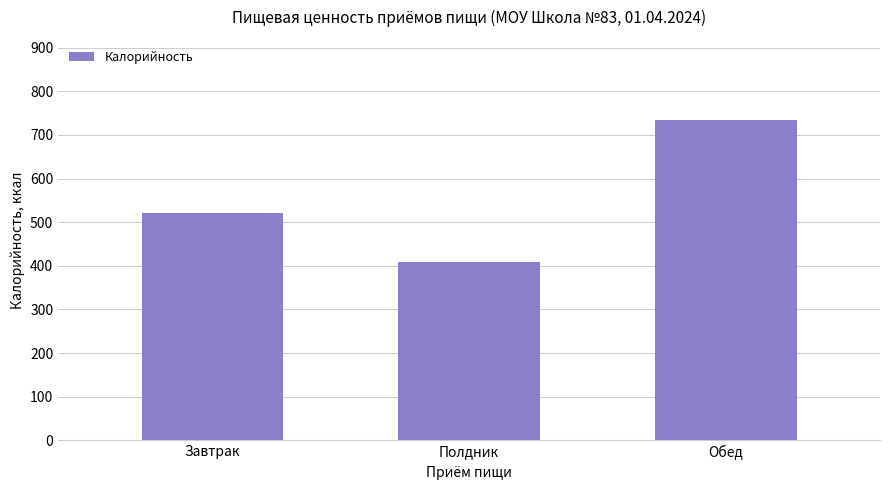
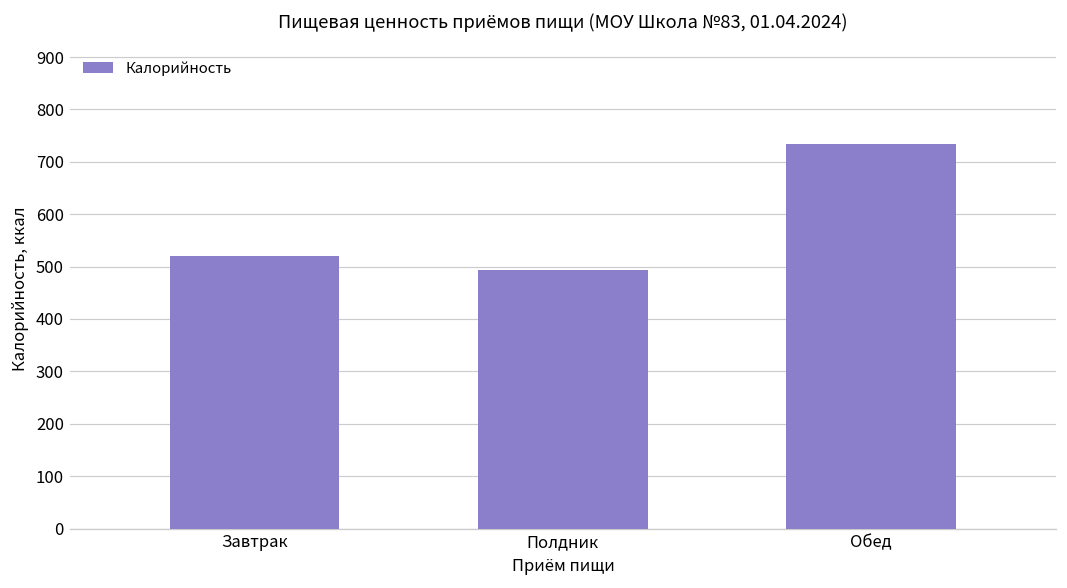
Полдник: 410 -> 490
